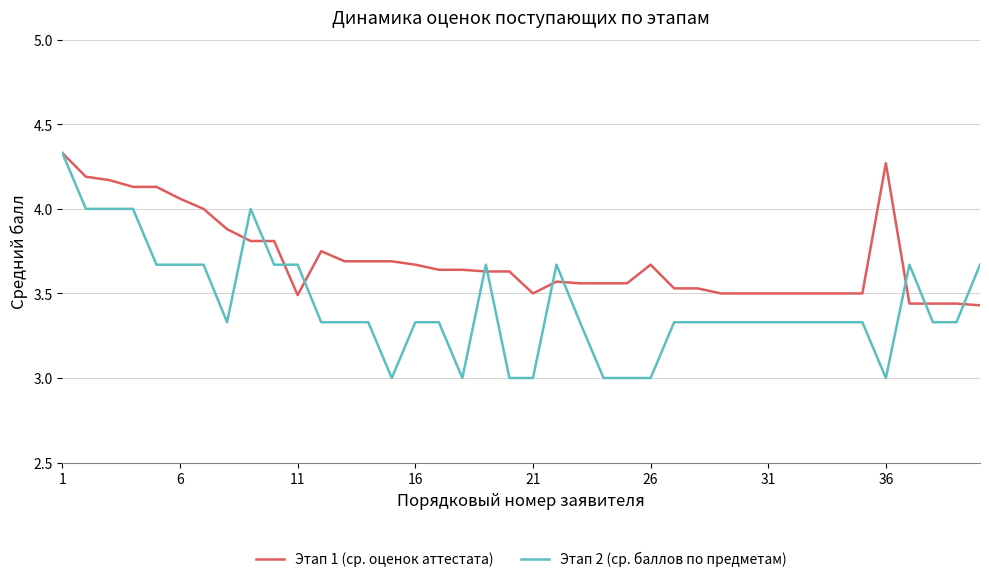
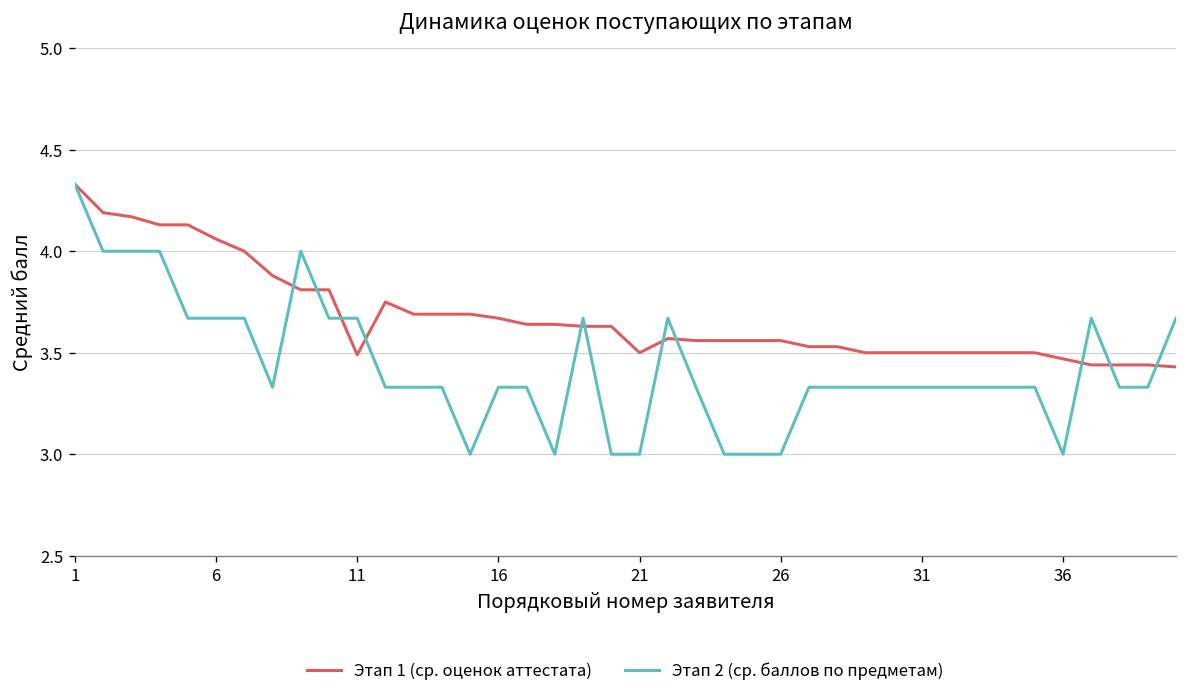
Этап 1 (ср. оценок аттестата), 26: 3.67 -> 3.56
Этап 1 (ср. оценок аттестата), 36: 4.27 -> 3.47
